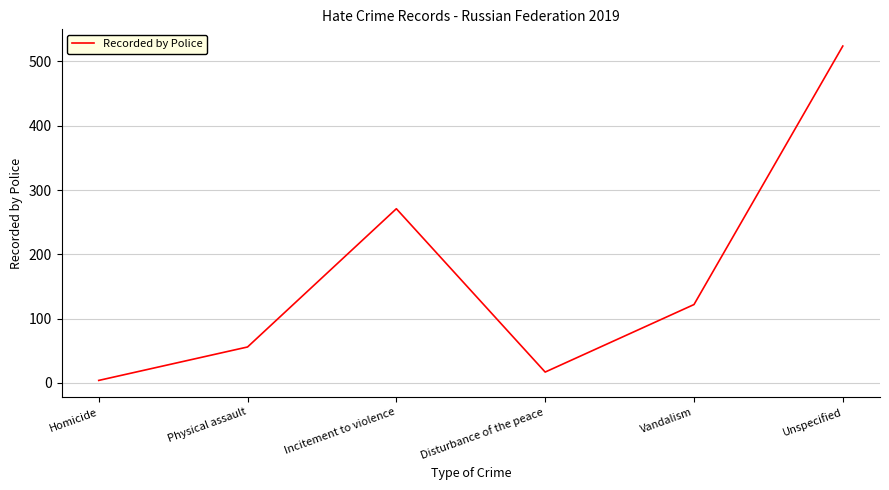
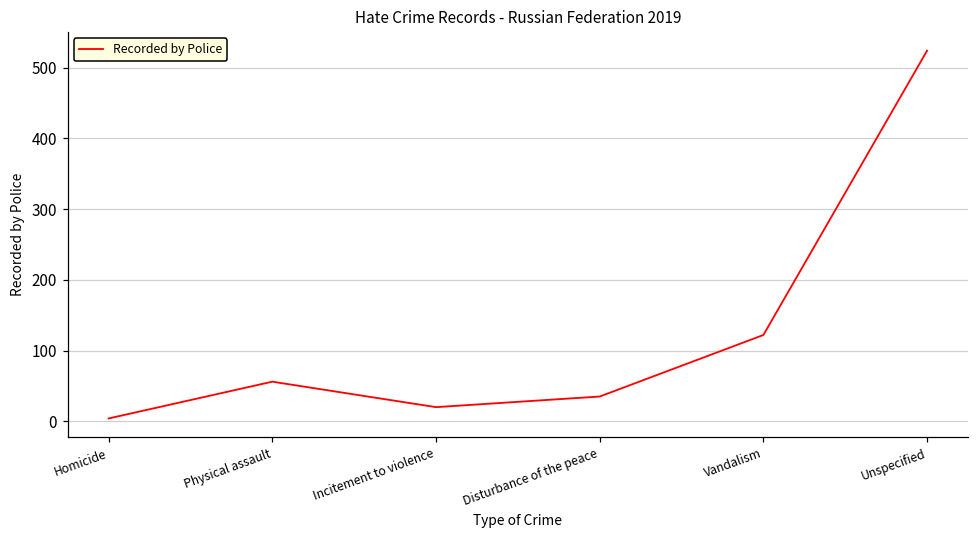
Incitement to violence: 270 -> 20
Disturbance of the peace: 20 -> 40
